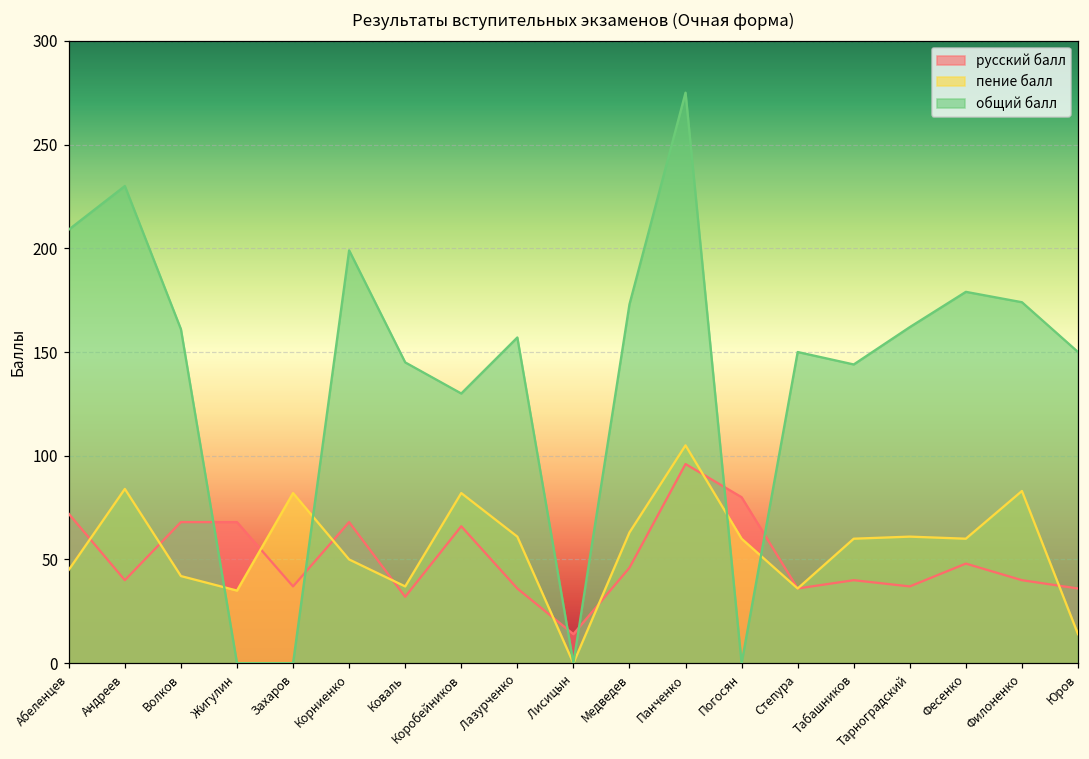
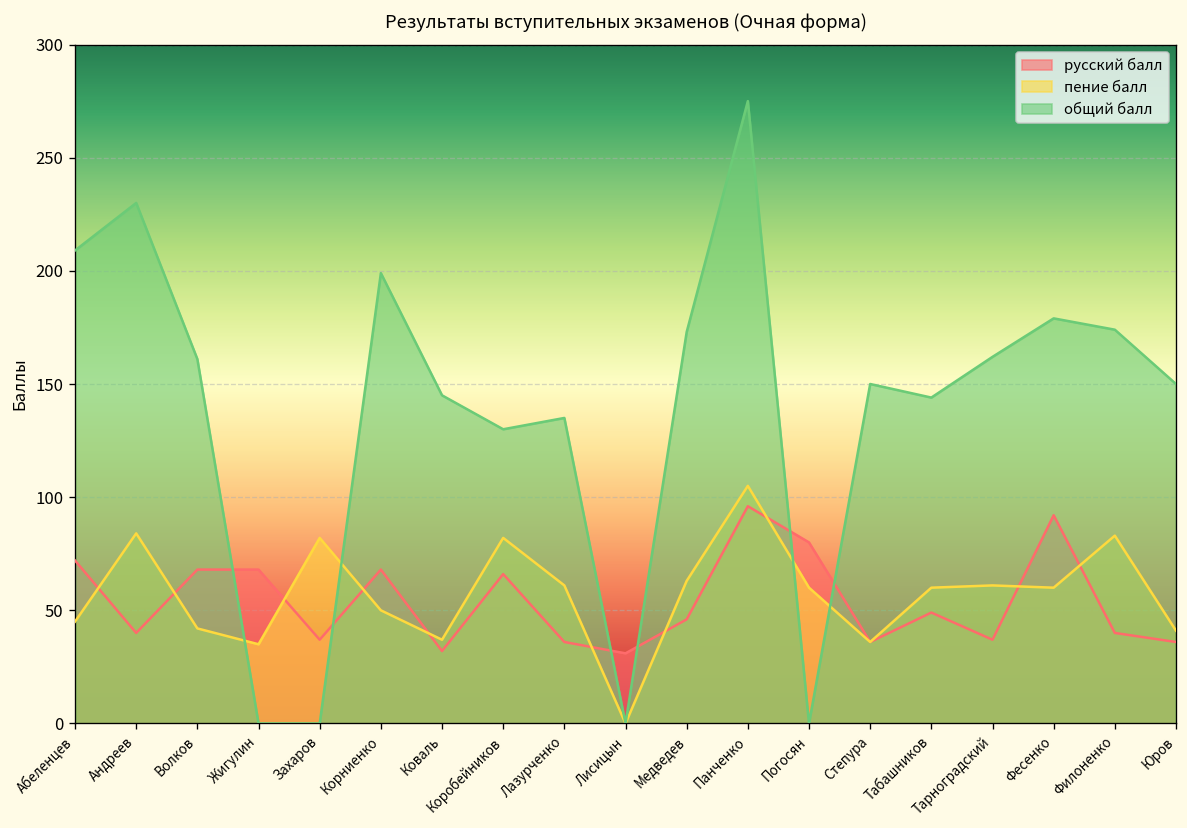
общий балл, Лазурченко: 157 -> 135
русский балл, Лисицын: 14 -> 31
русский балл, Табашников: 40 -> 49
русский балл, Фесенко: 48 -> 92
пение балл, Юров: 14 -> 41
